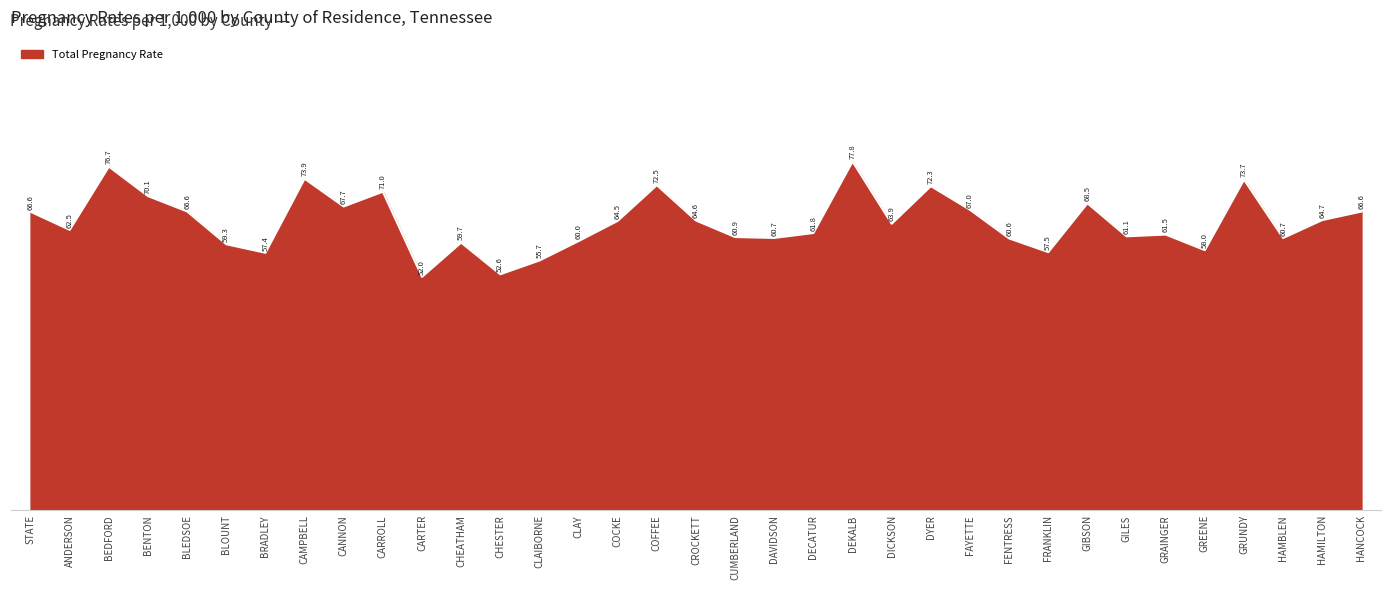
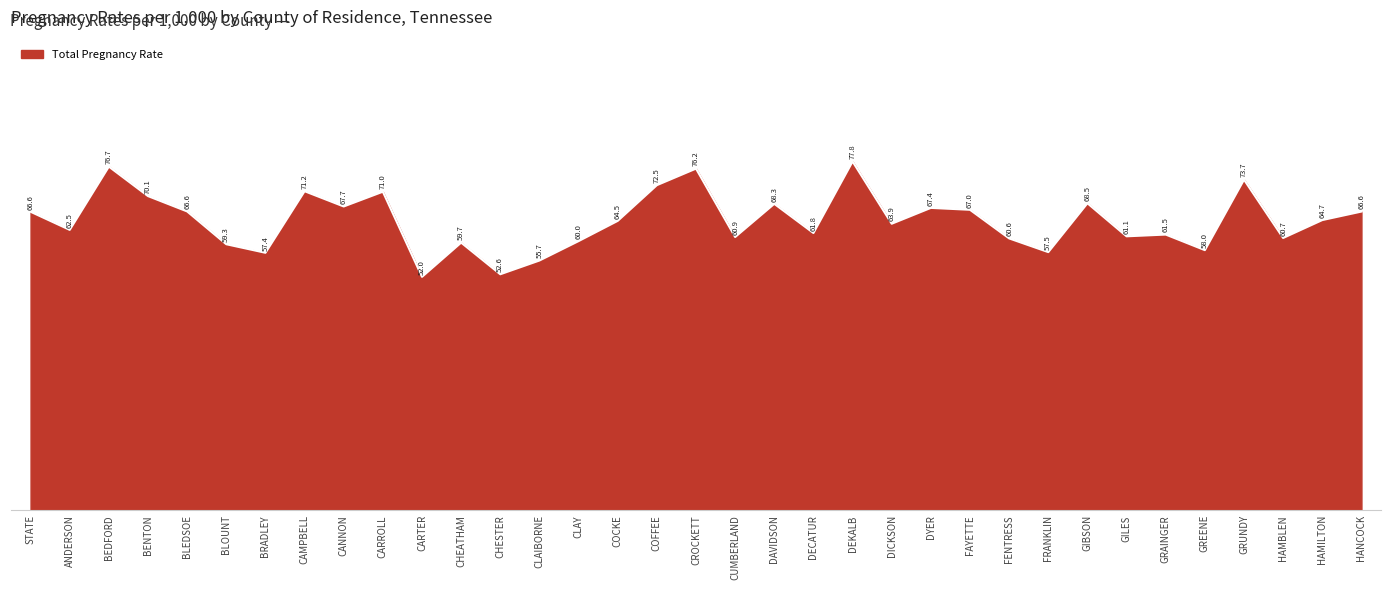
CAMPBELL: 73.9 -> 71.2
CROCKETT: 64.6 -> 76.2
DAVIDSON: 60.7 -> 68.3
DYER: 72.3 -> 67.4
